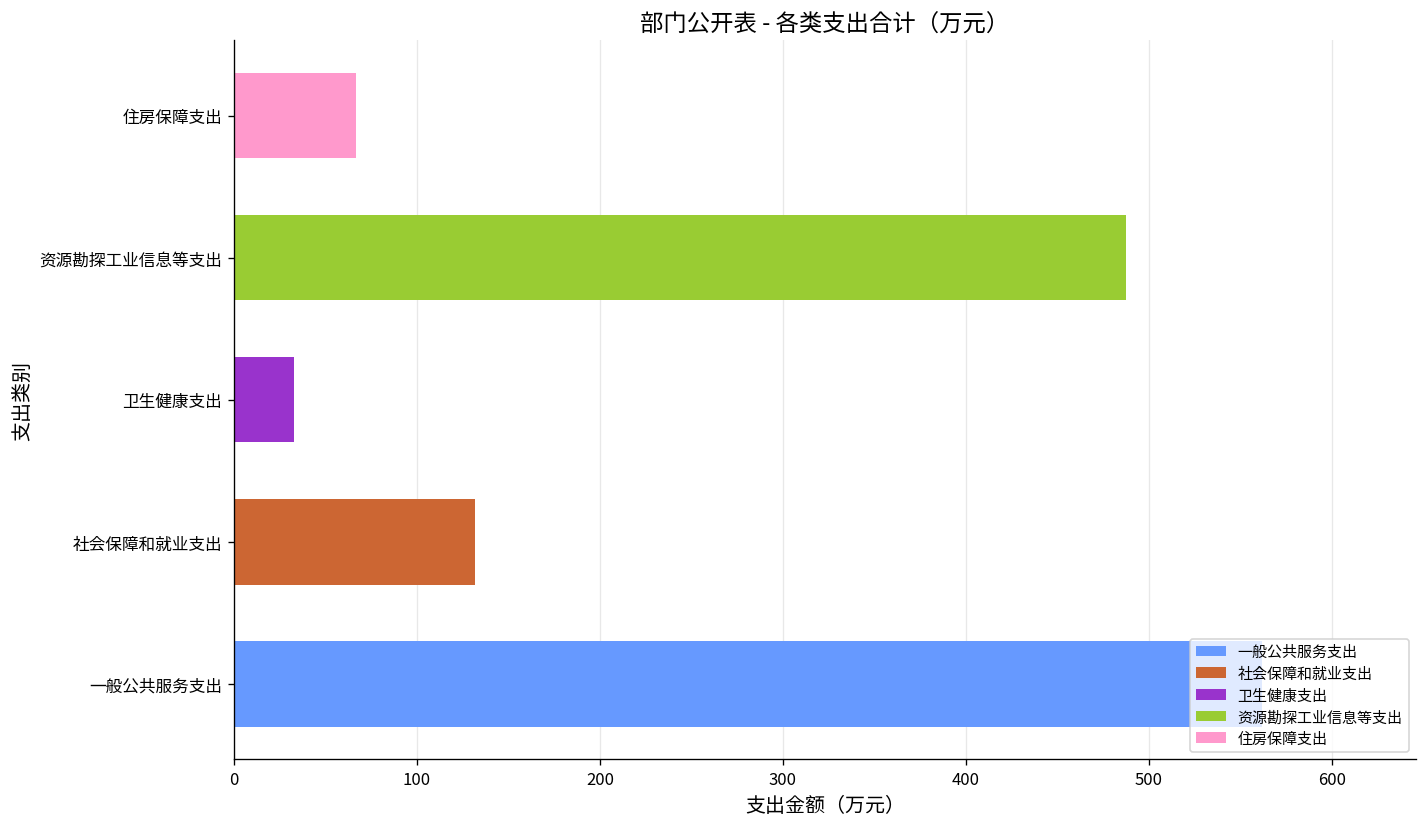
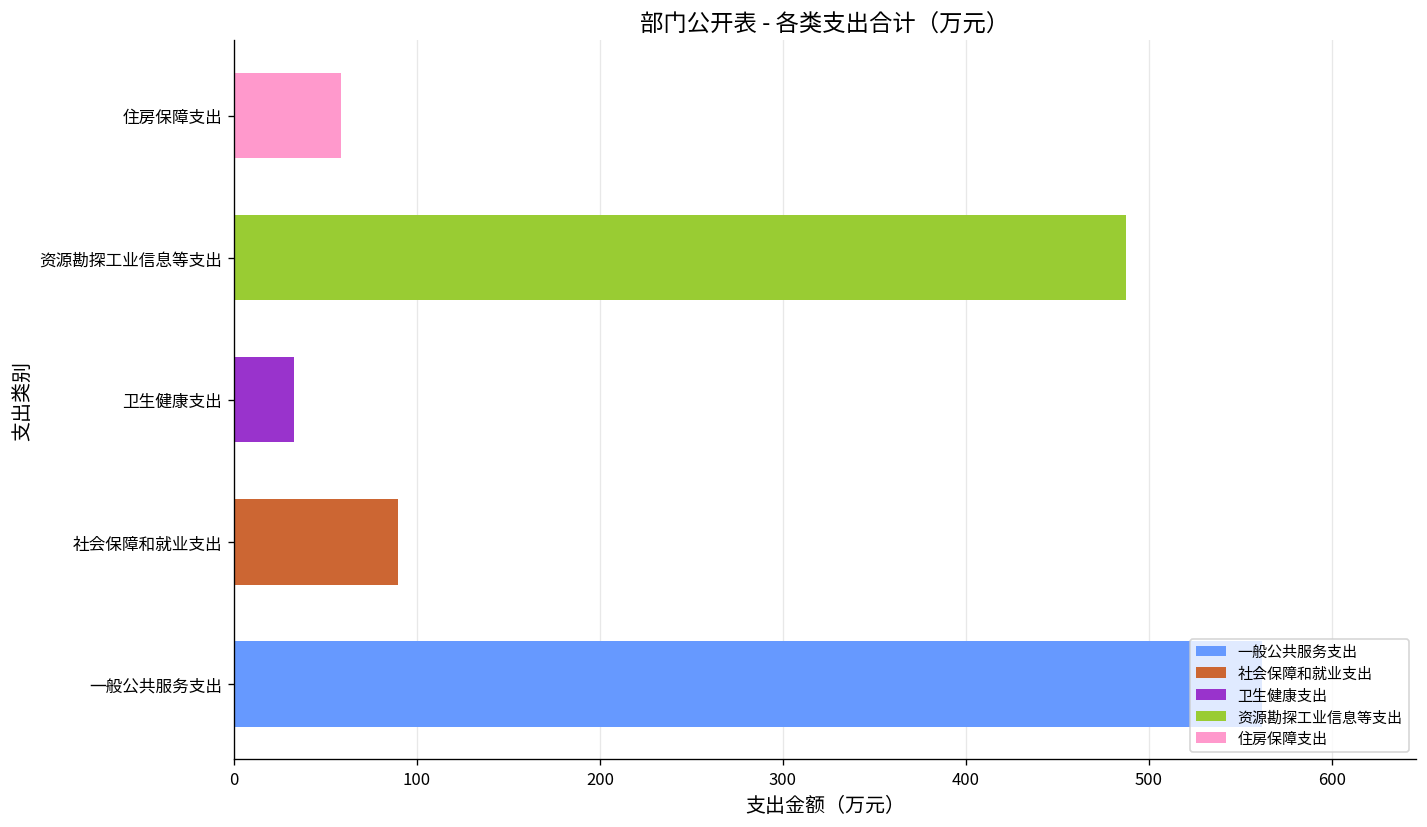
住房保障支出, 住房保障支出: 67 -> 59
社会保障和就业支出, 社会保障和就业支出: 132 -> 89
